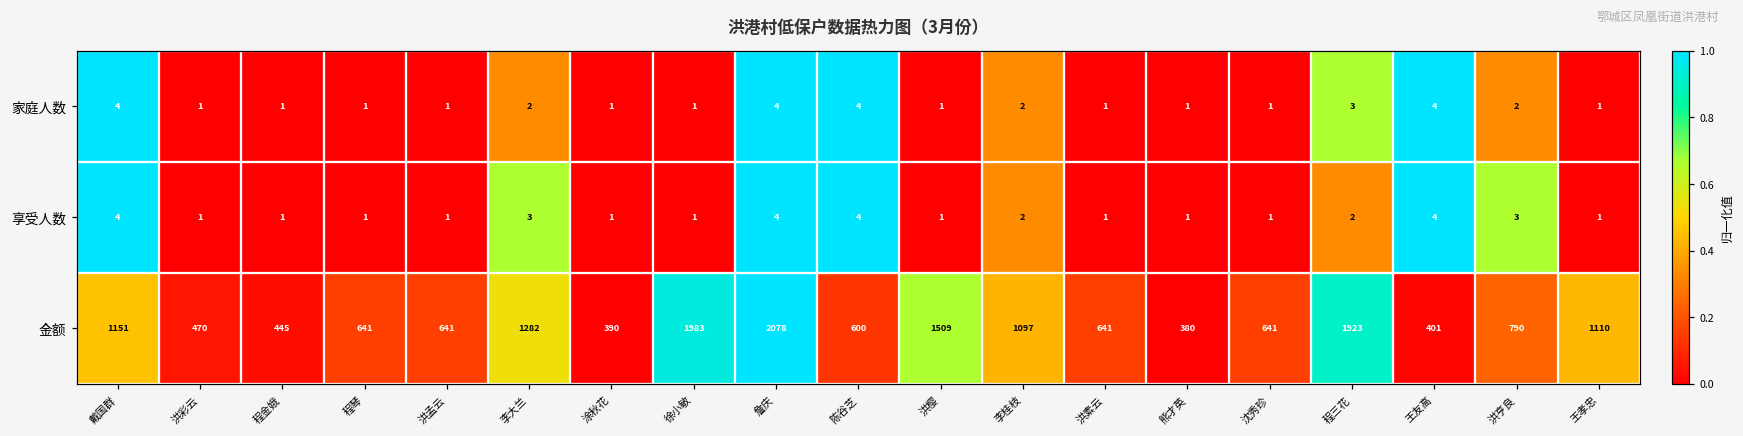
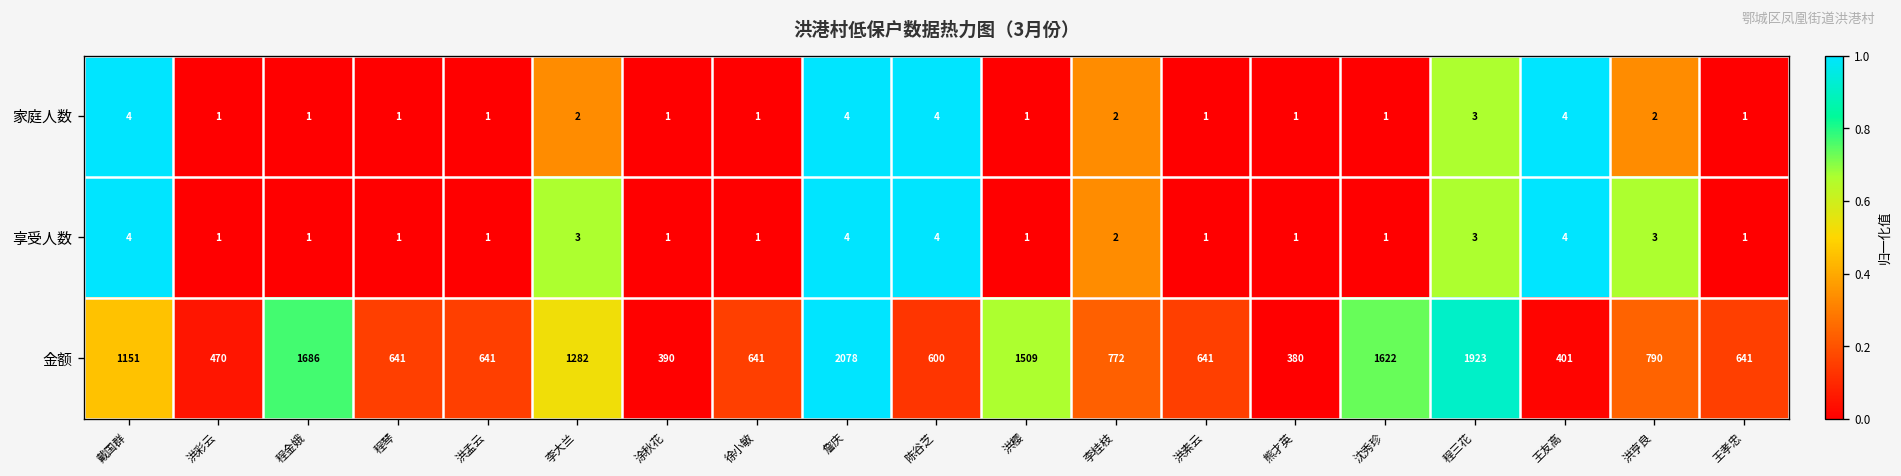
享受人数, 程三花: 2 -> 3
金额, 程金娥: 445 -> 1686
金额, 徐小敏: 1983 -> 641
金额, 李桂枝: 1097 -> 772
金额, 沈秀珍: 641 -> 1622
金额, 王孝忠: 1110 -> 641
